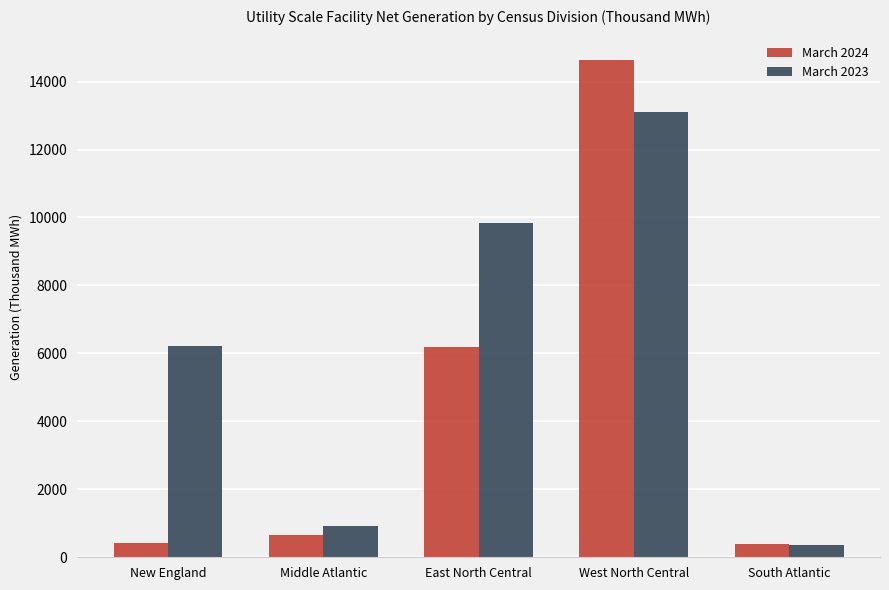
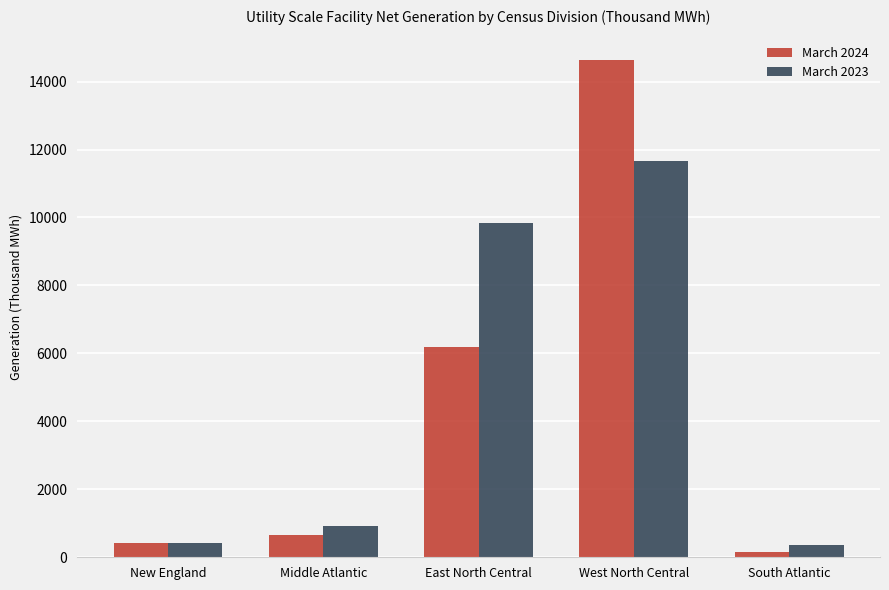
March 2023, New England: 6200 -> 400
March 2023, West North Central: 13100 -> 11700
March 2024, South Atlantic: 400 -> 100
